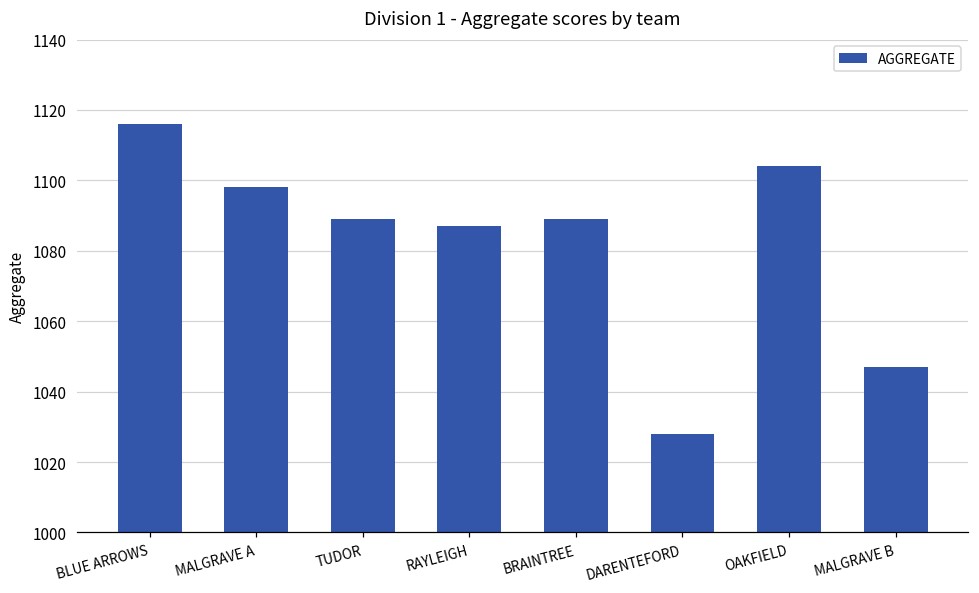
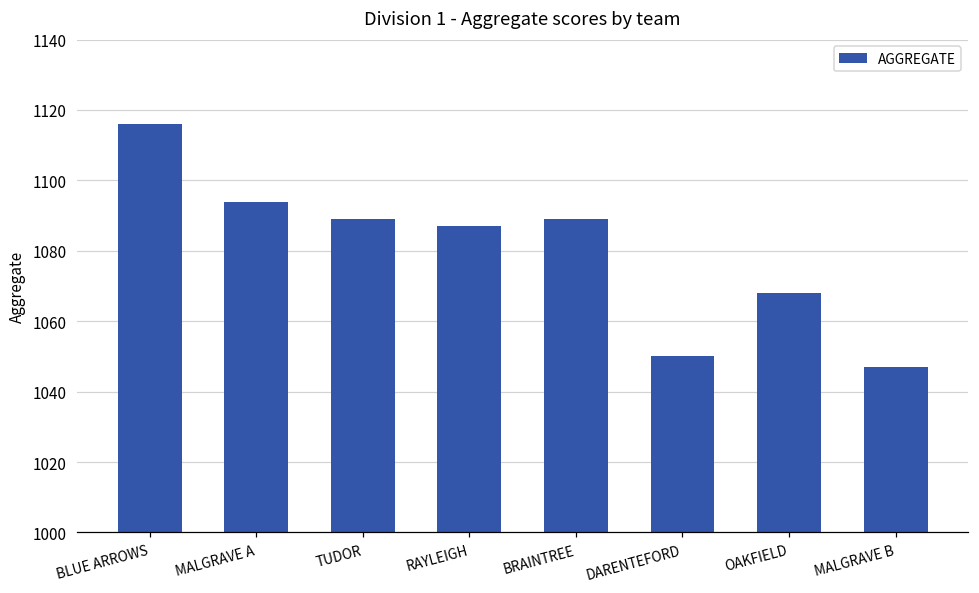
MALGRAVE A: 1098 -> 1094
DARENTEFORD: 1028 -> 1050
OAKFIELD: 1104 -> 1068
